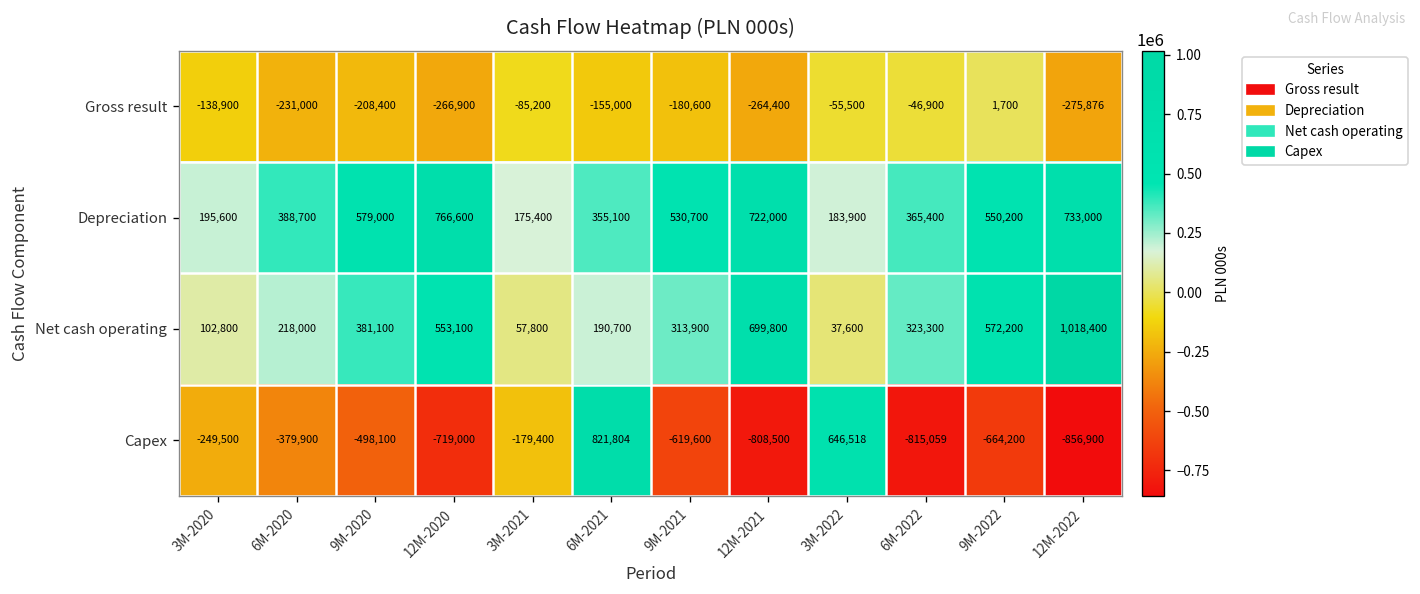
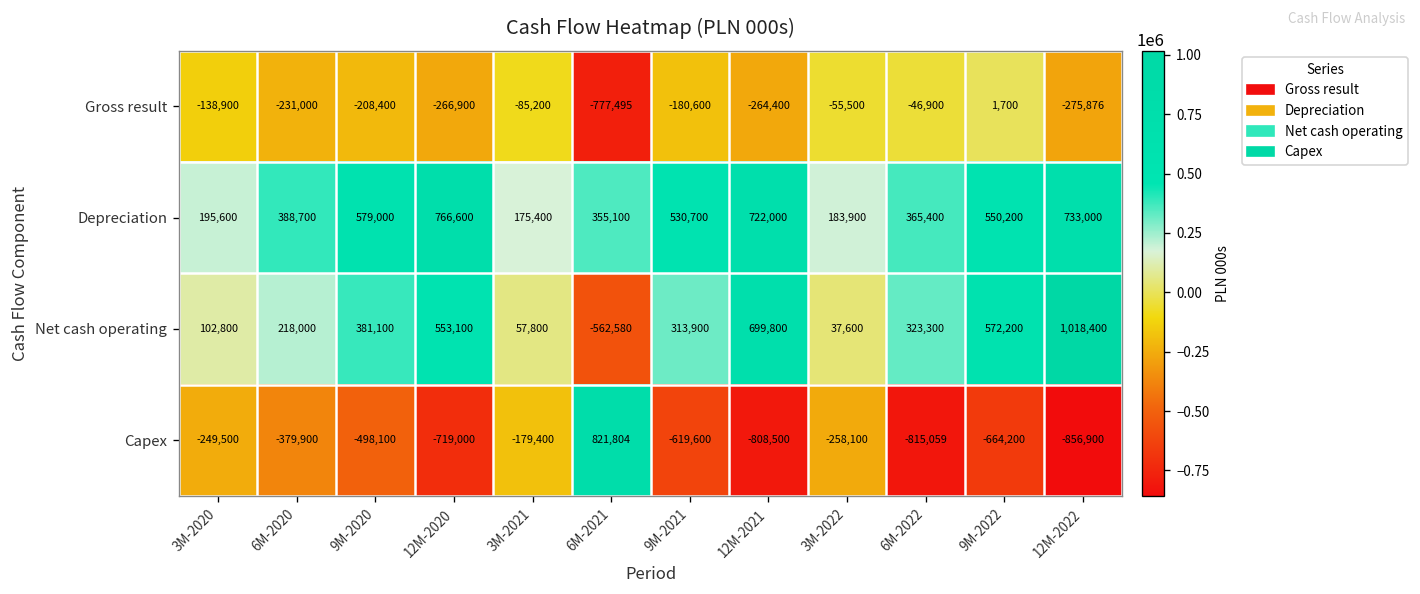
Gross result, 6M-2021: -155,000 -> -777,495
Net cash operating, 6M-2021: 190,700 -> -562,580
Capex, 3M-2022: 646,518 -> -258,100
